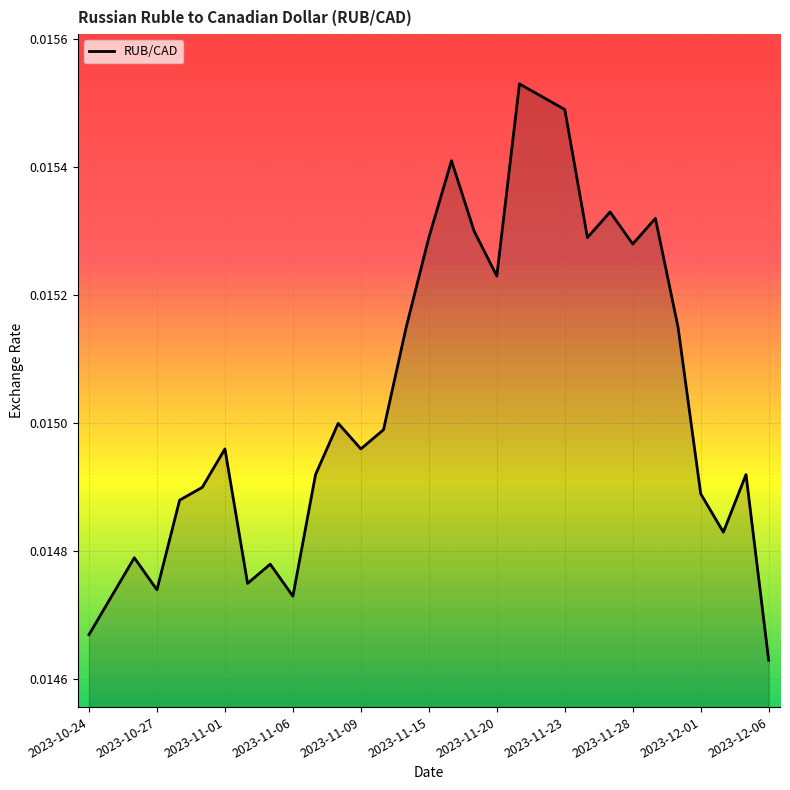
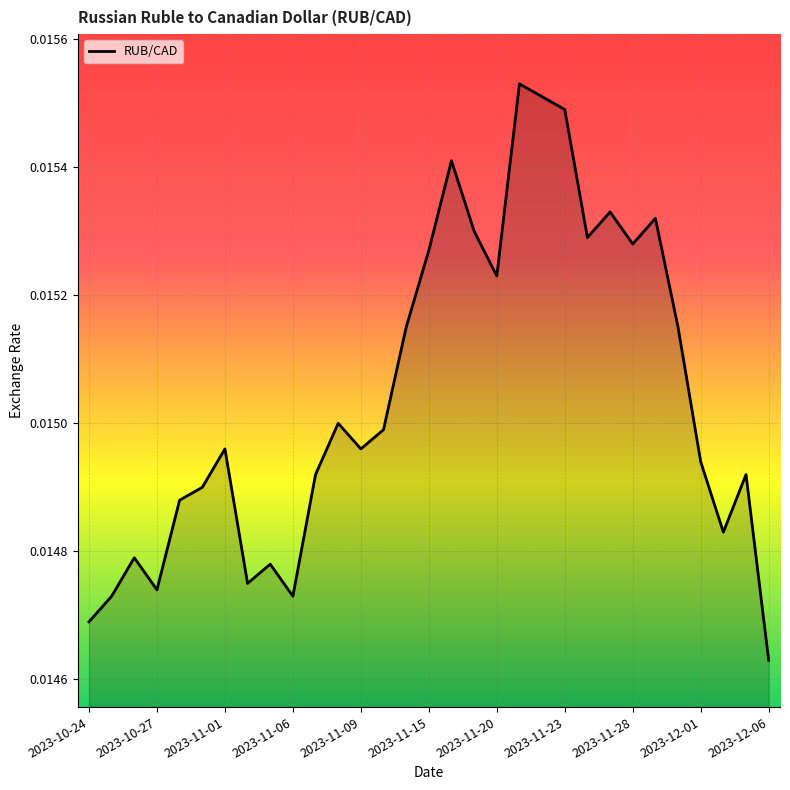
2023-10-24: 0.01467 -> 0.01469
2023-11-15: 0.01529 -> 0.01527
2023-12-01: 0.01489 -> 0.01494
